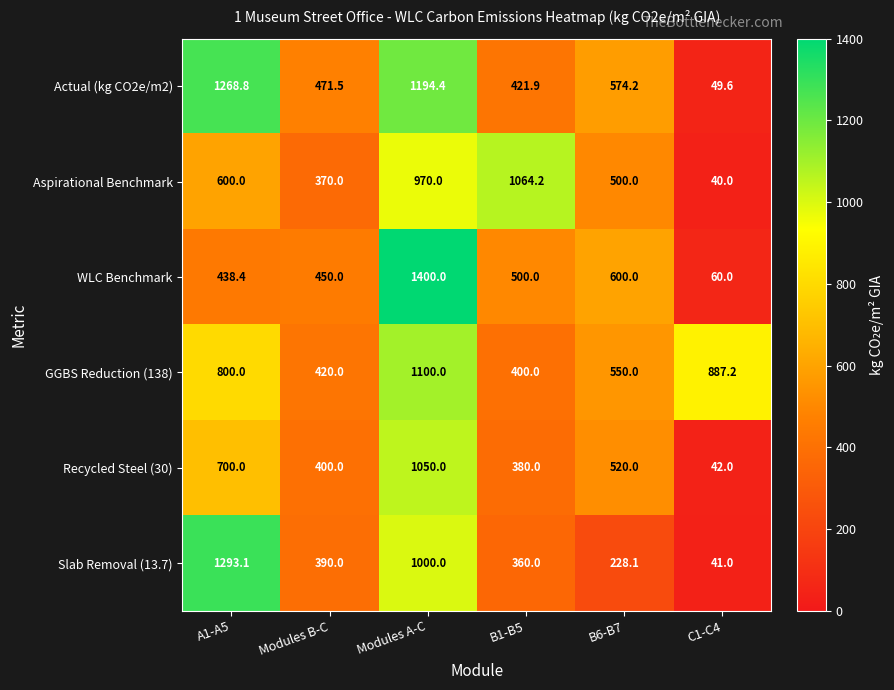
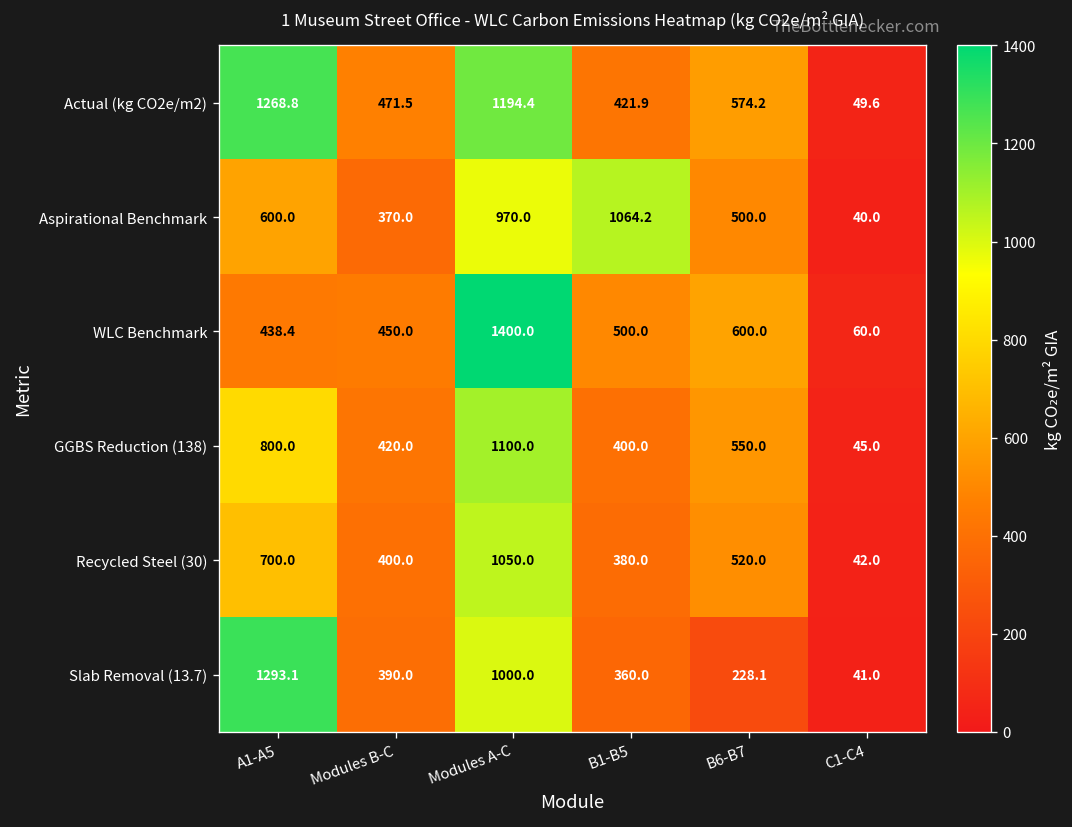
GGBS Reduction (138), C1-C4: 887.2 -> 45.0
